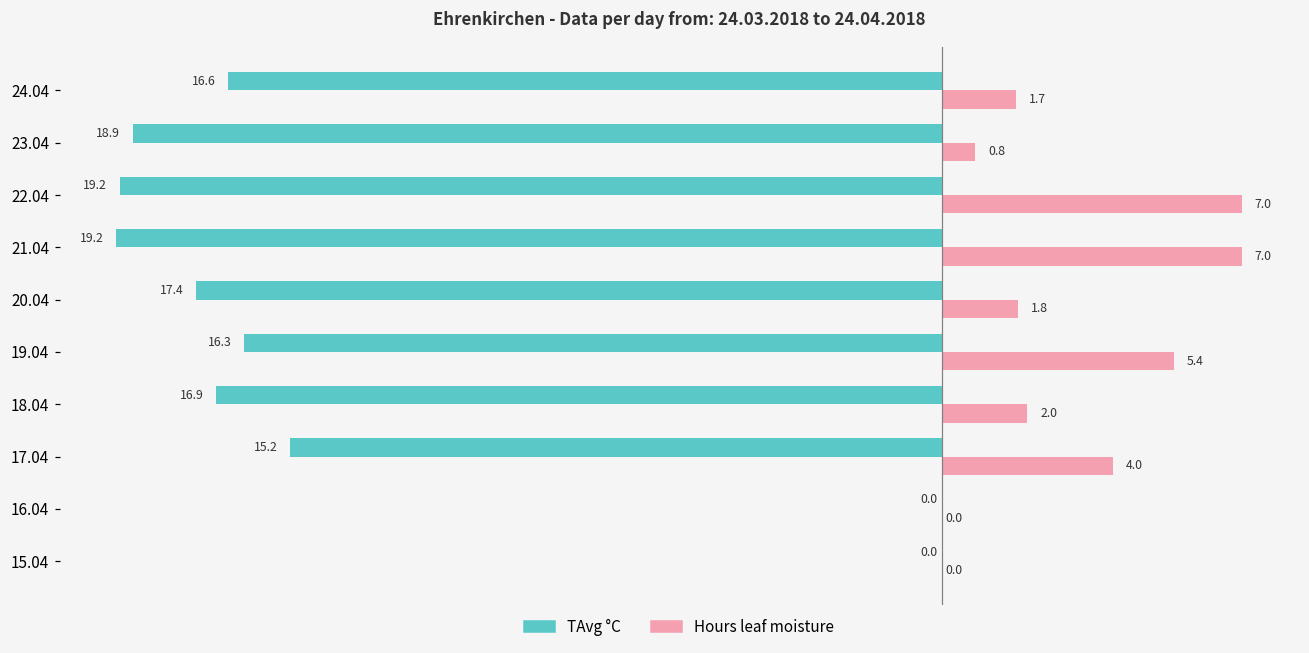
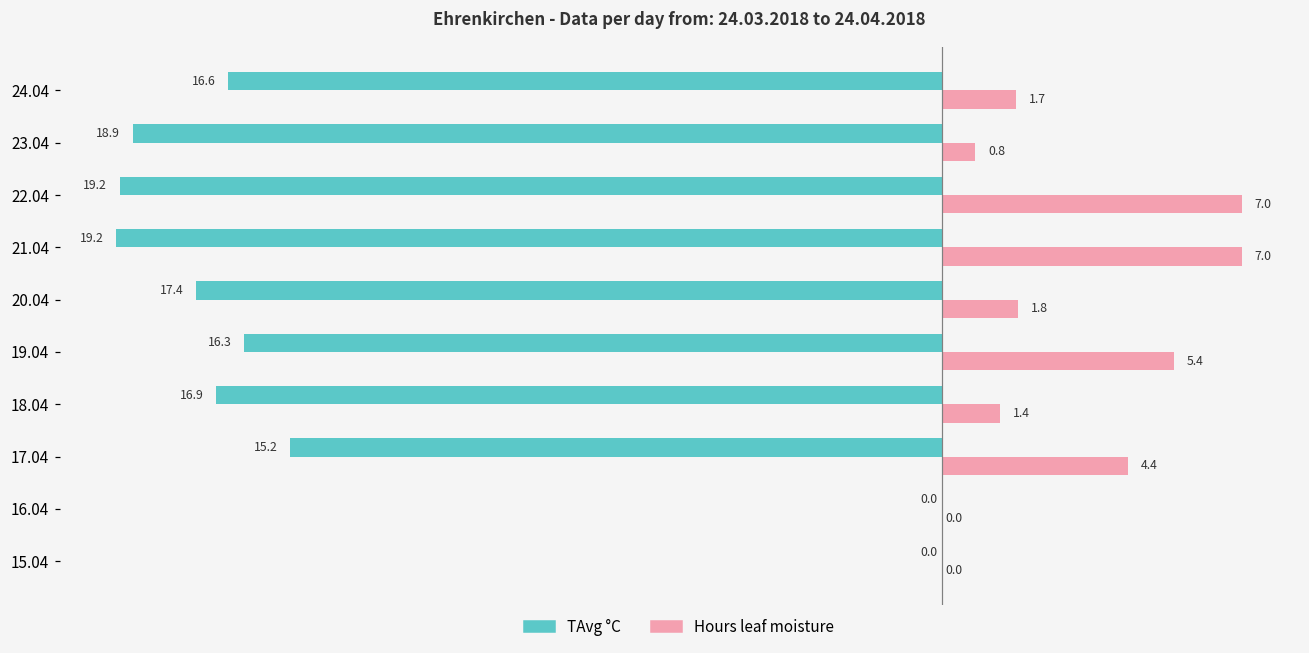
Hours leaf moisture, 18.04: 2.0 -> 1.4
Hours leaf moisture, 17.04: 4.0 -> 4.4
